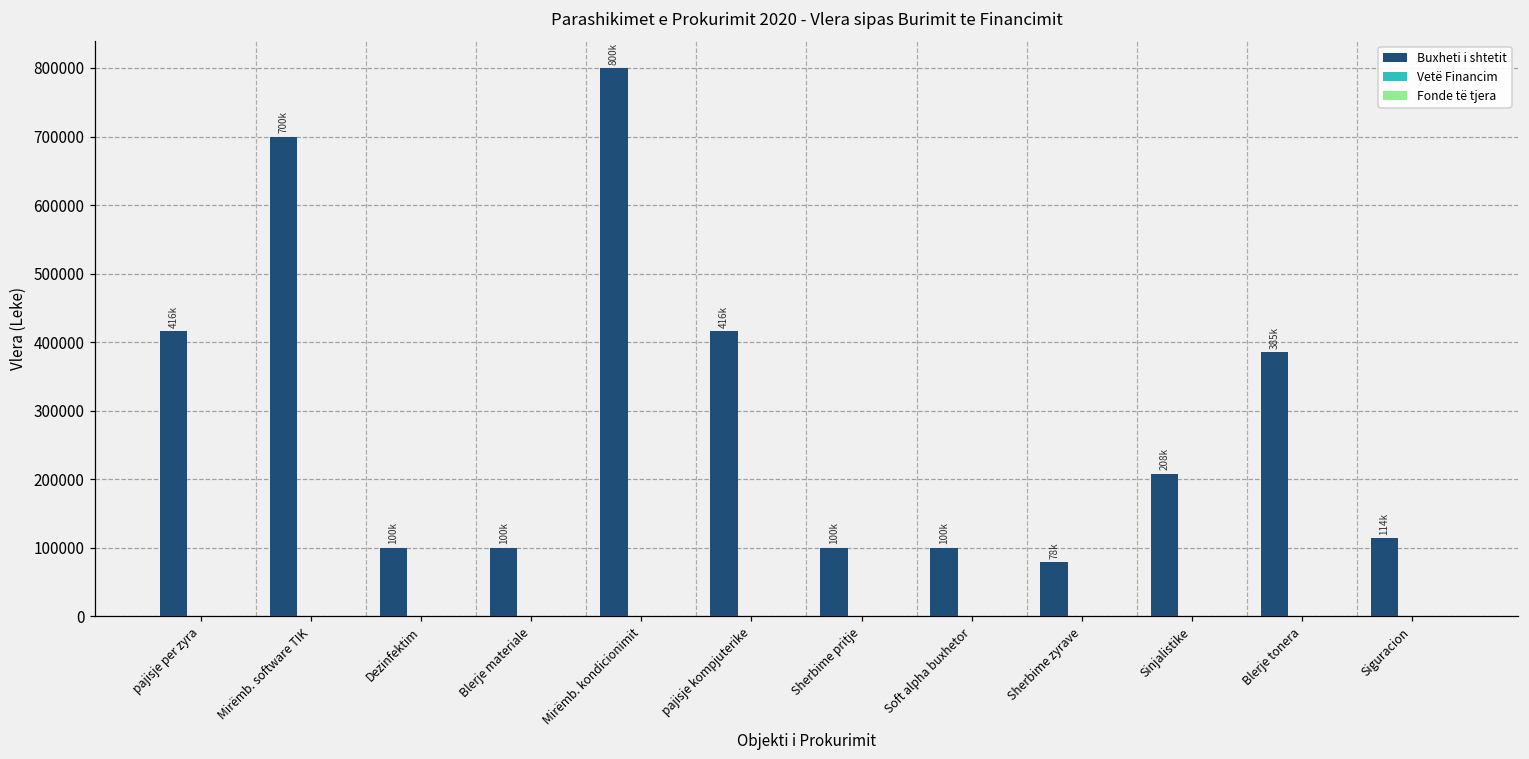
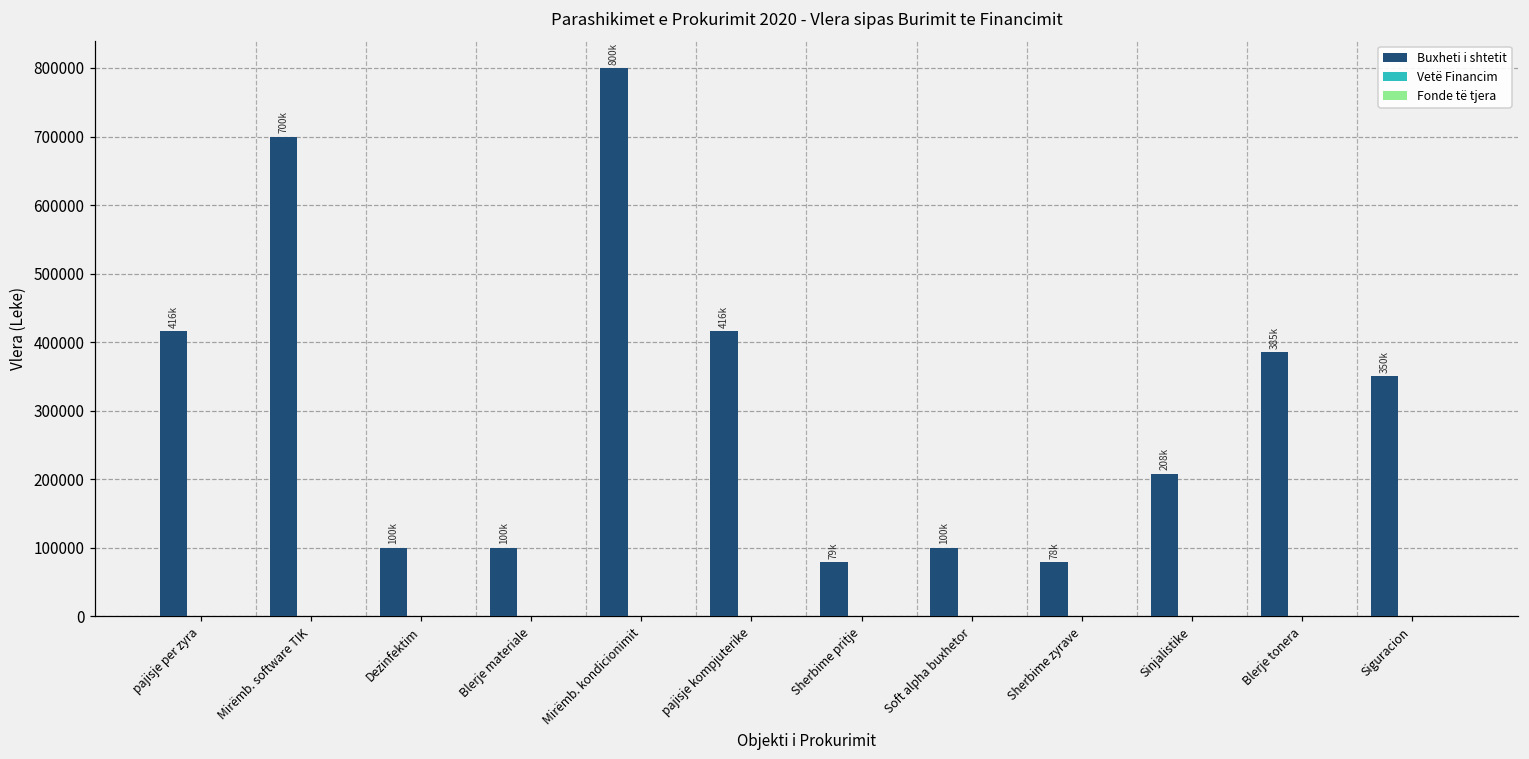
Buxheti i shtetit, Sherbime pritje: 100k -> 79k
Buxheti i shtetit, Siguracion: 114k -> 350k
